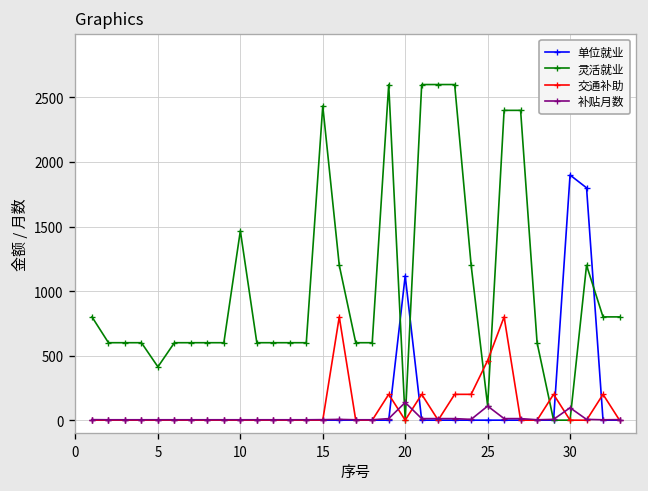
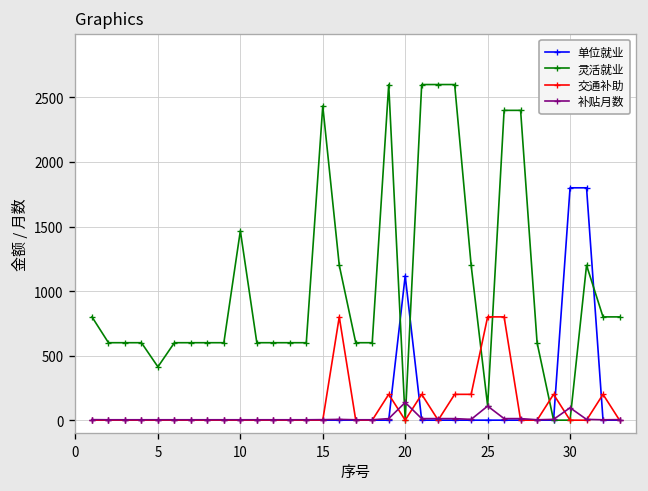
交通补助, 25: 460 -> 800
单位就业, 30: 1900 -> 1800
